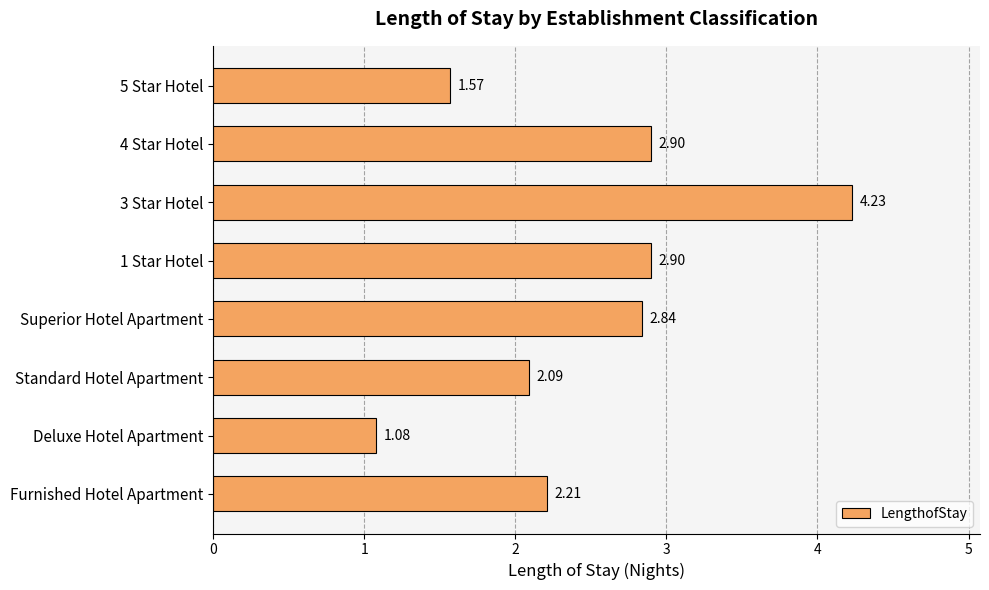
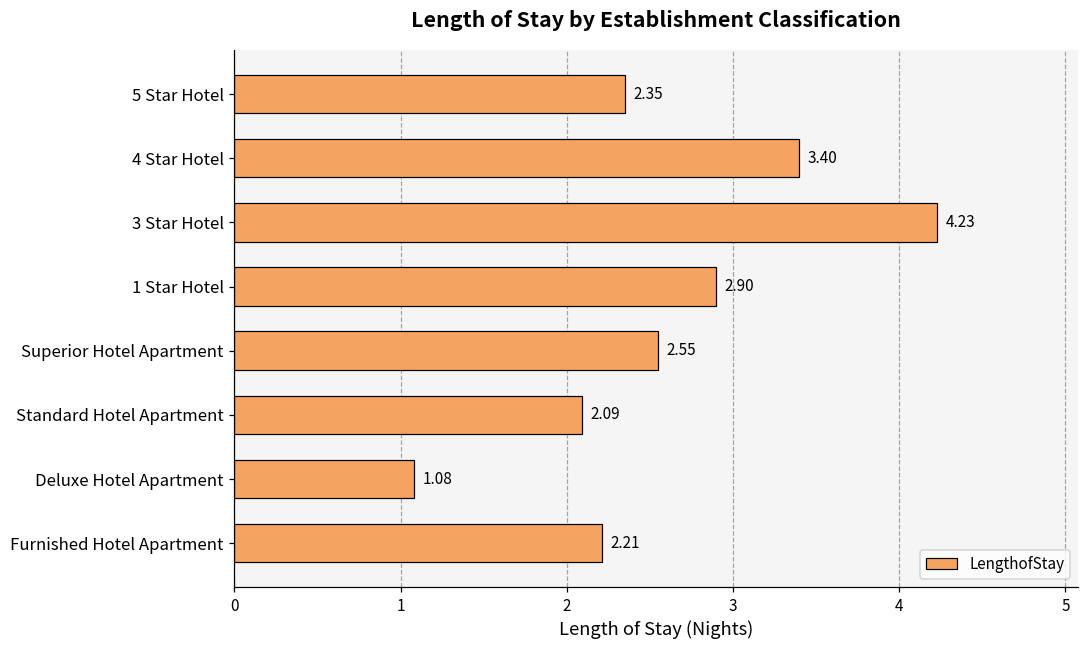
5 Star Hotel: 1.57 -> 2.35
4 Star Hotel: 2.90 -> 3.40
Superior Hotel Apartment: 2.84 -> 2.55
